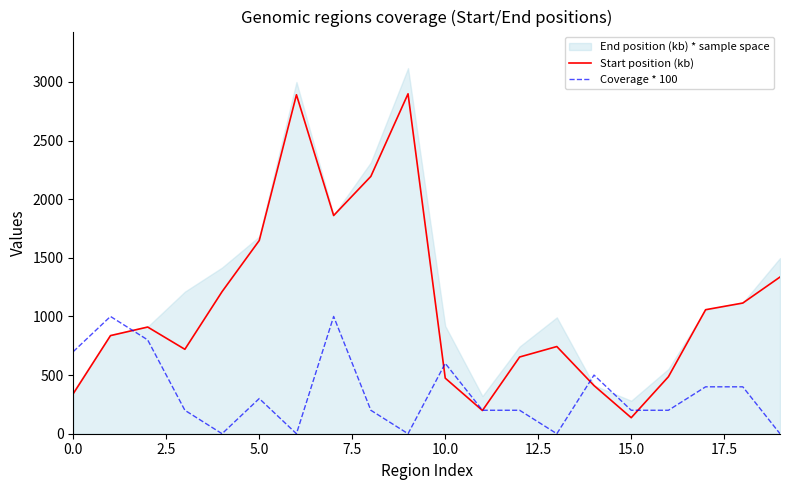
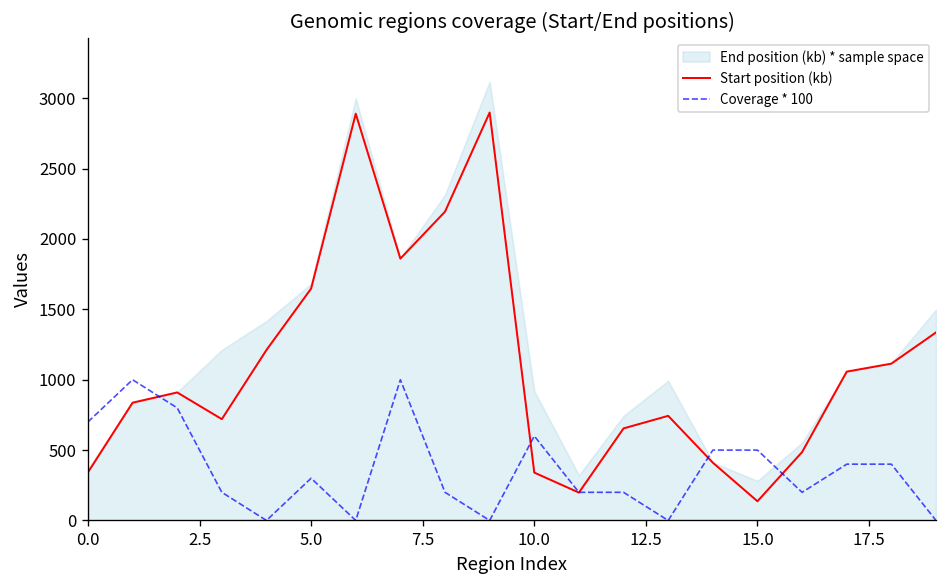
Start position (kb), 10.0: 470 -> 340
Coverage * 100, 15.0: 200 -> 500
